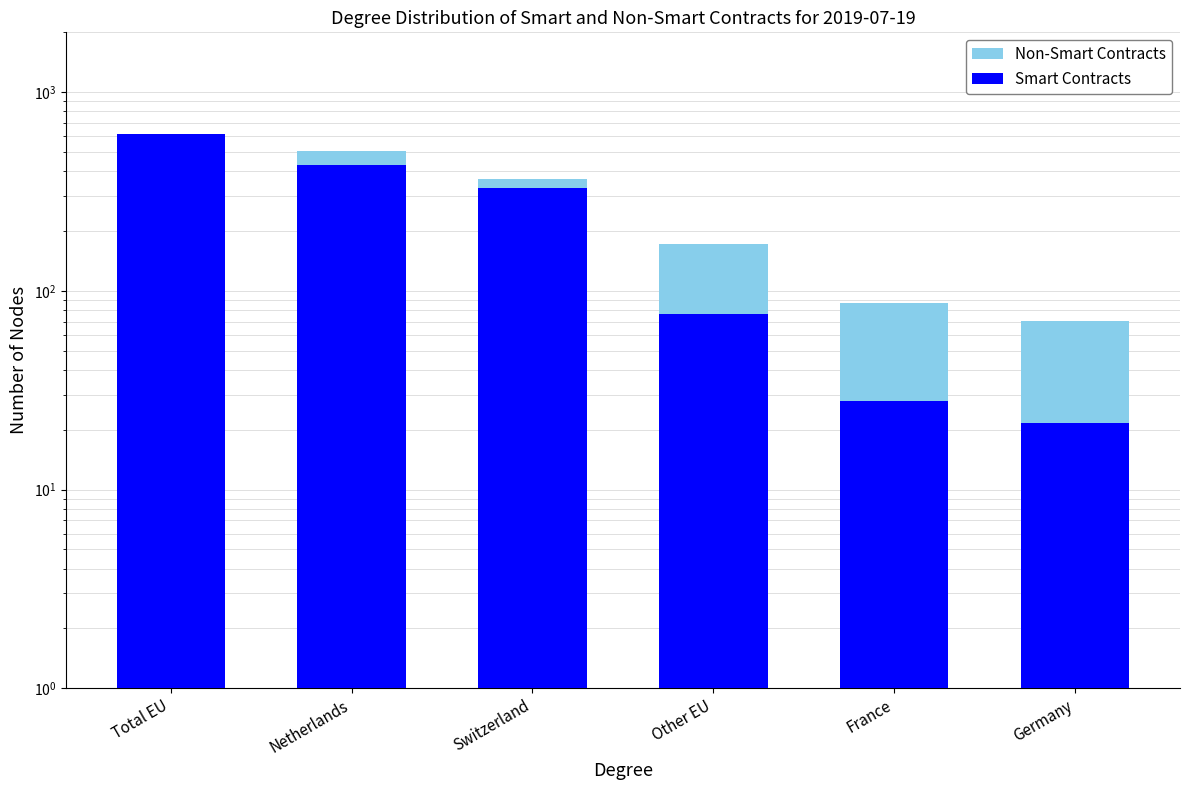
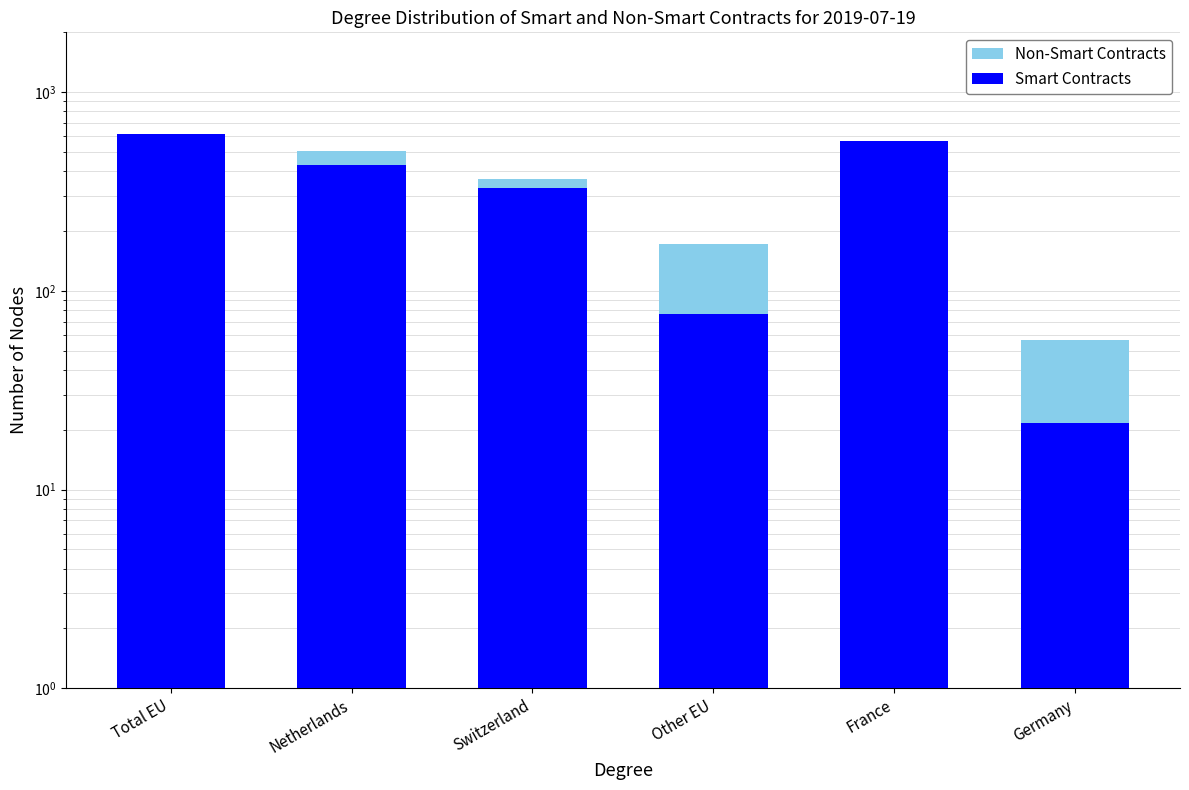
Smart Contracts, France: 28 -> 570
Non-Smart Contracts, Germany: 71 -> 56
